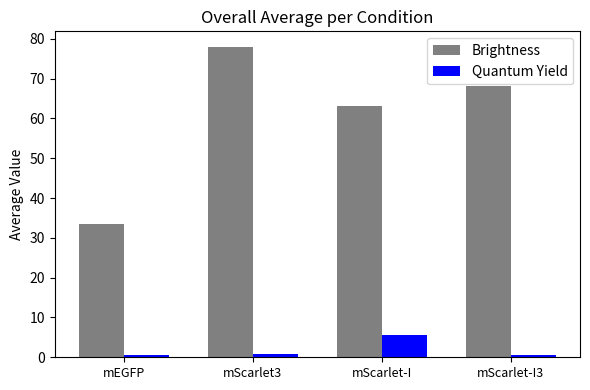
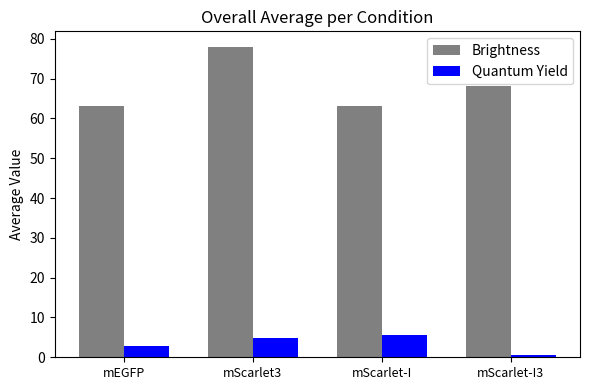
Brightness, mEGFP: 34 -> 63
Quantum Yield, mEGFP: 1 -> 3
Quantum Yield, mScarlet3: 1 -> 5
